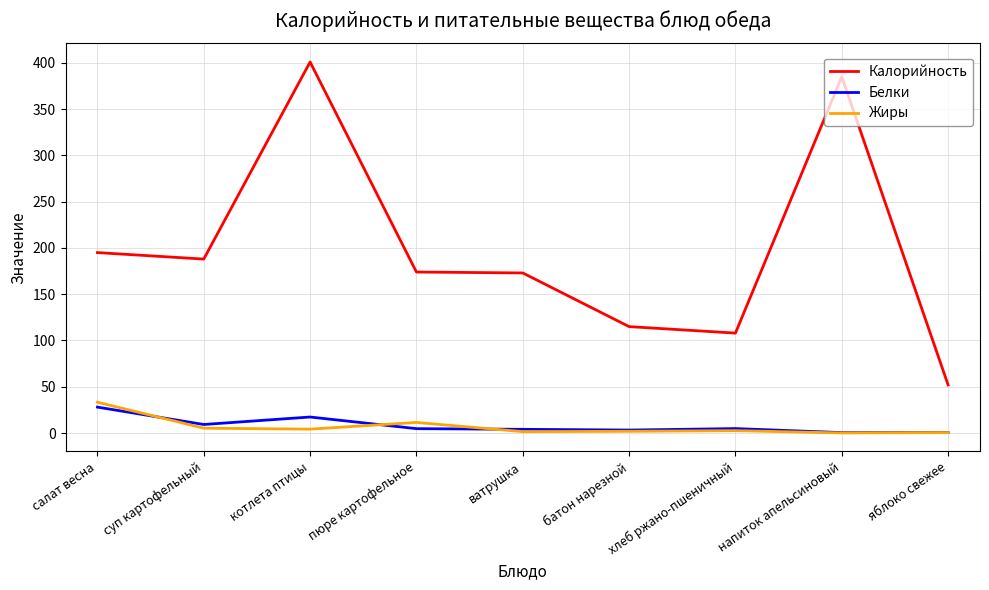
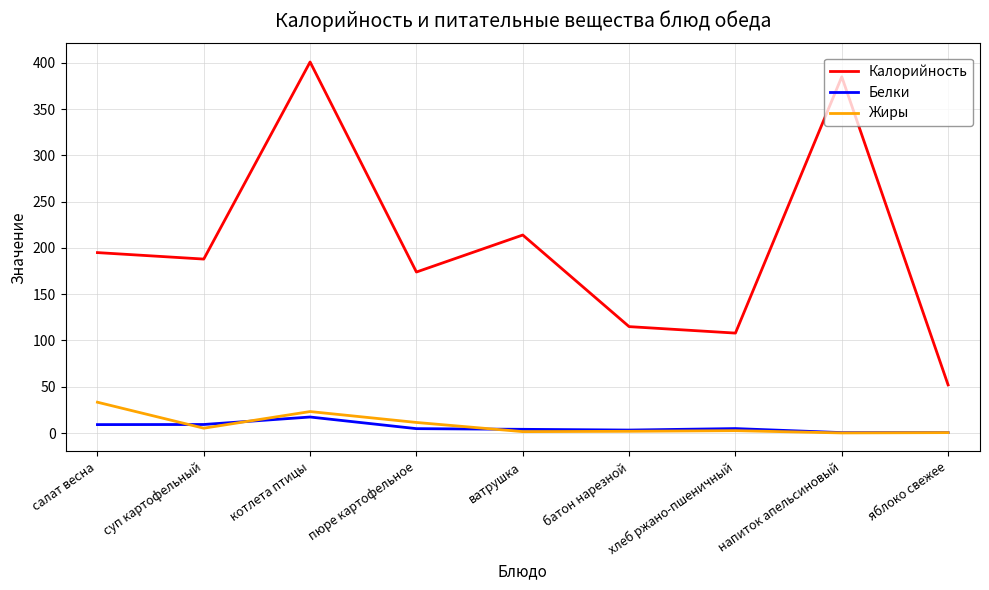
Белки, салат весна: 30 -> 10
Жиры, котлета птицы: 0 -> 20
Калорийность, ватрушка: 170 -> 210
